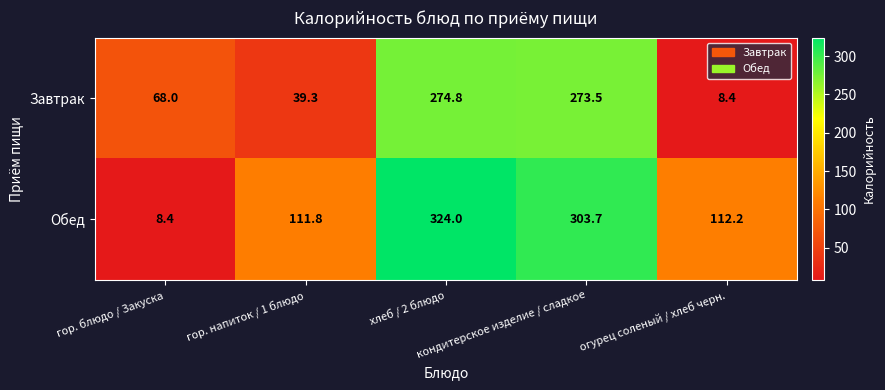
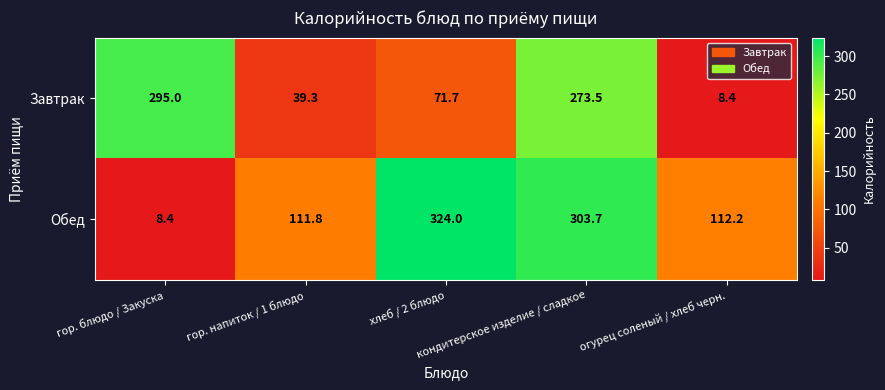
Завтрак, гор. блюдо / Закуска: 68.0 -> 295.0
Завтрак, хлеб / 2 блюдо: 274.8 -> 71.7
